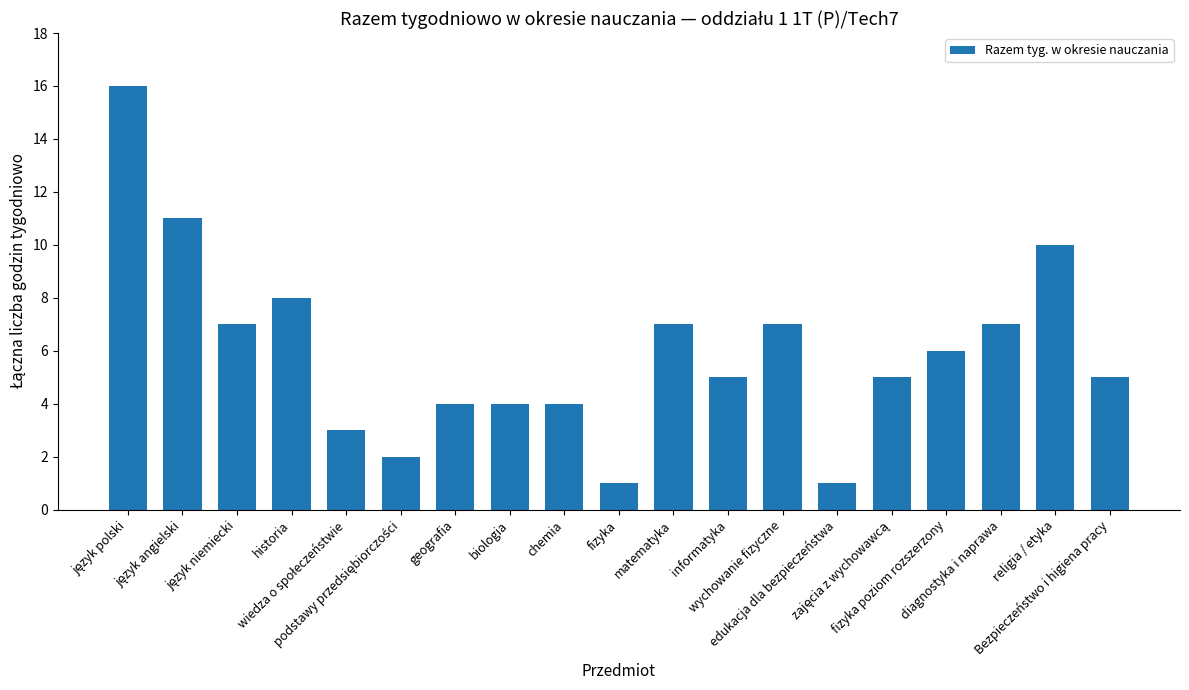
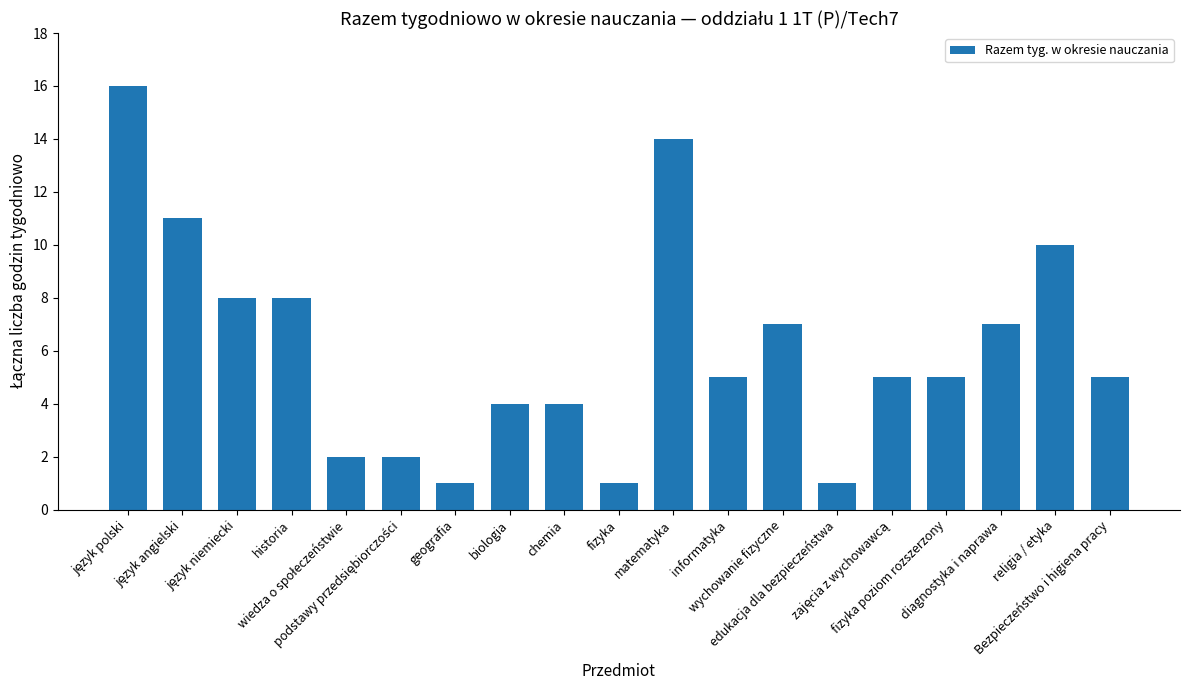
język niemiecki: 7 -> 8
wiedza o społeczeństwie: 3 -> 2
geografia: 4 -> 1
matematyka: 7 -> 14
fizyka poziom rozszerzony: 6 -> 5
